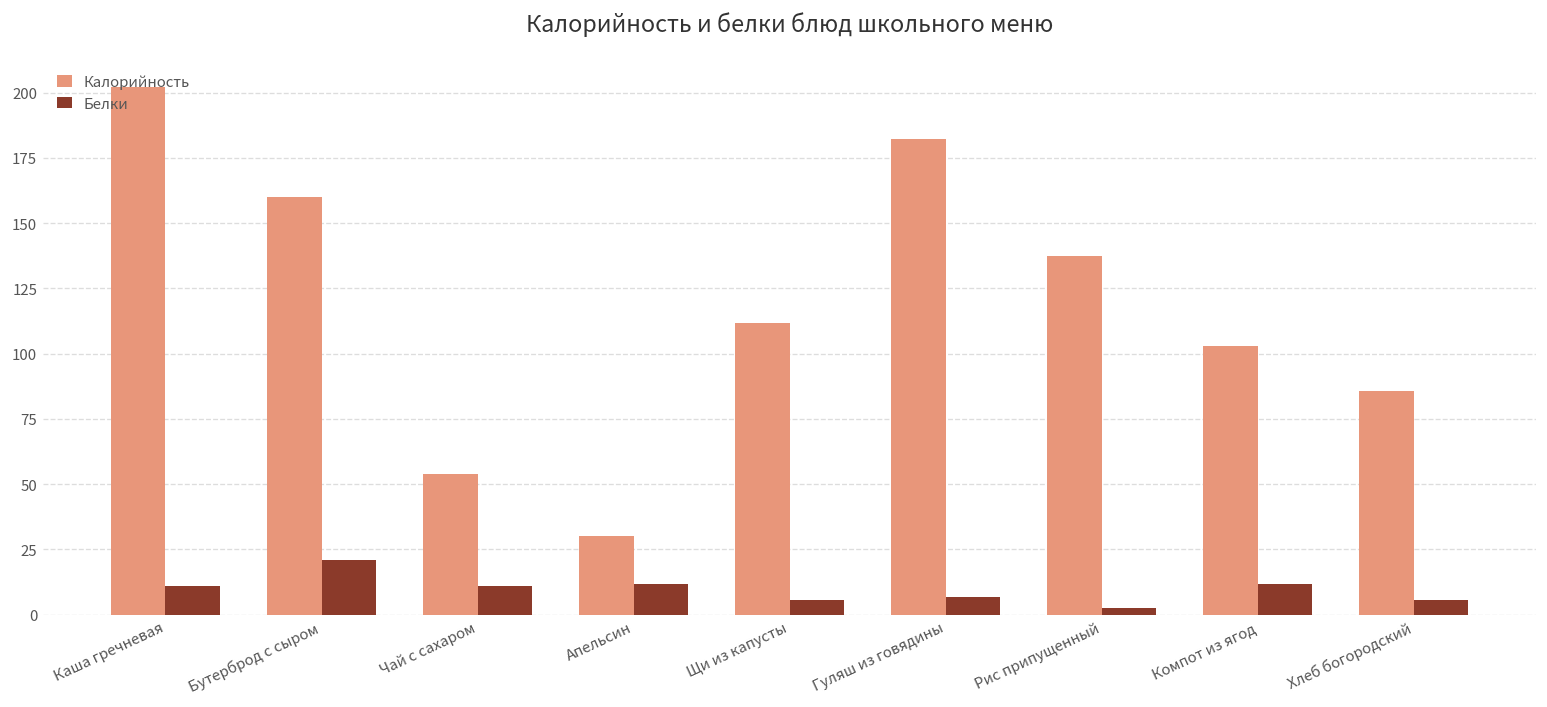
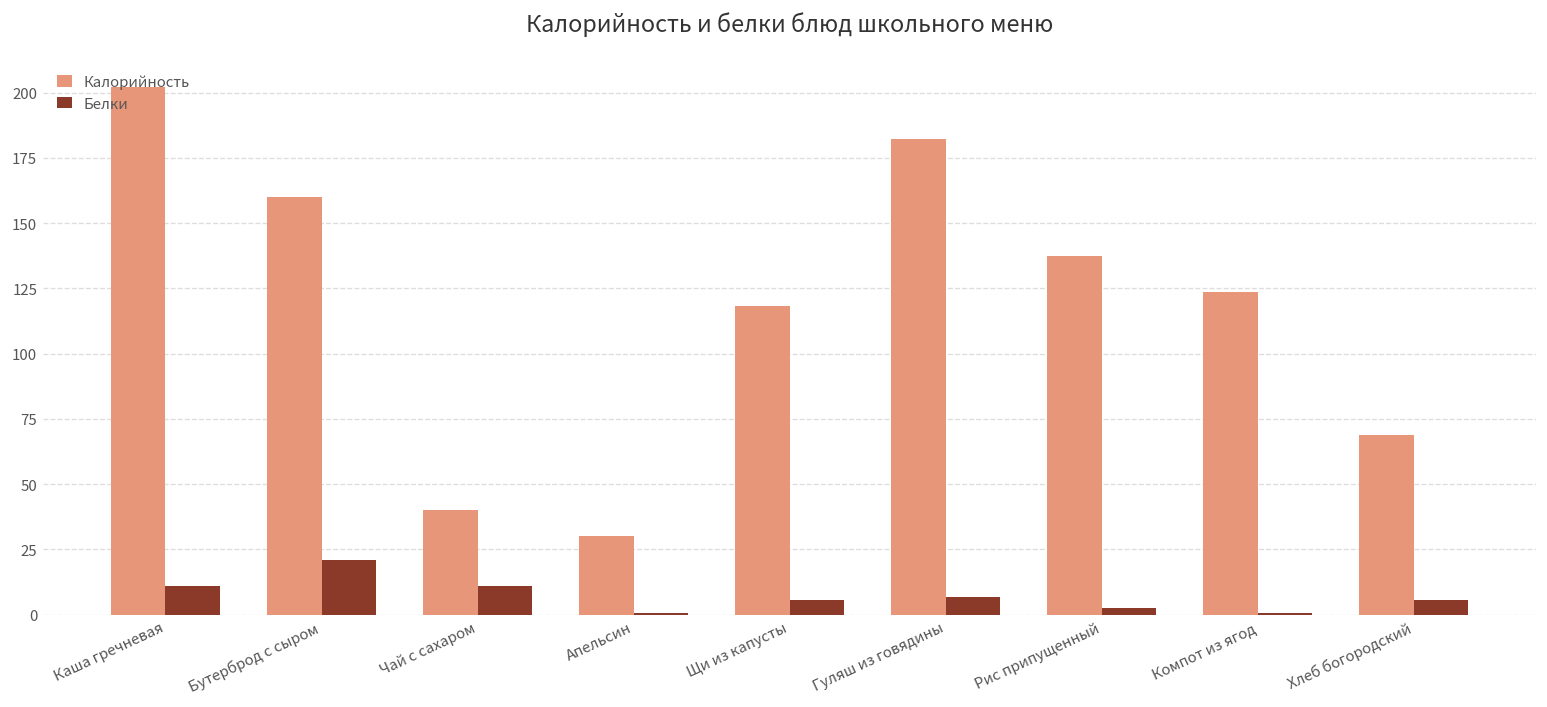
Калорийность, Чай с сахаром: 54 -> 40
Белки, Апельсин: 12 -> 1
Калорийность, Щи из капусты: 112 -> 118
Калорийность, Компот из ягод: 103 -> 124
Белки, Компот из ягод: 12 -> 1
Калорийность, Хлеб богородский: 86 -> 69
